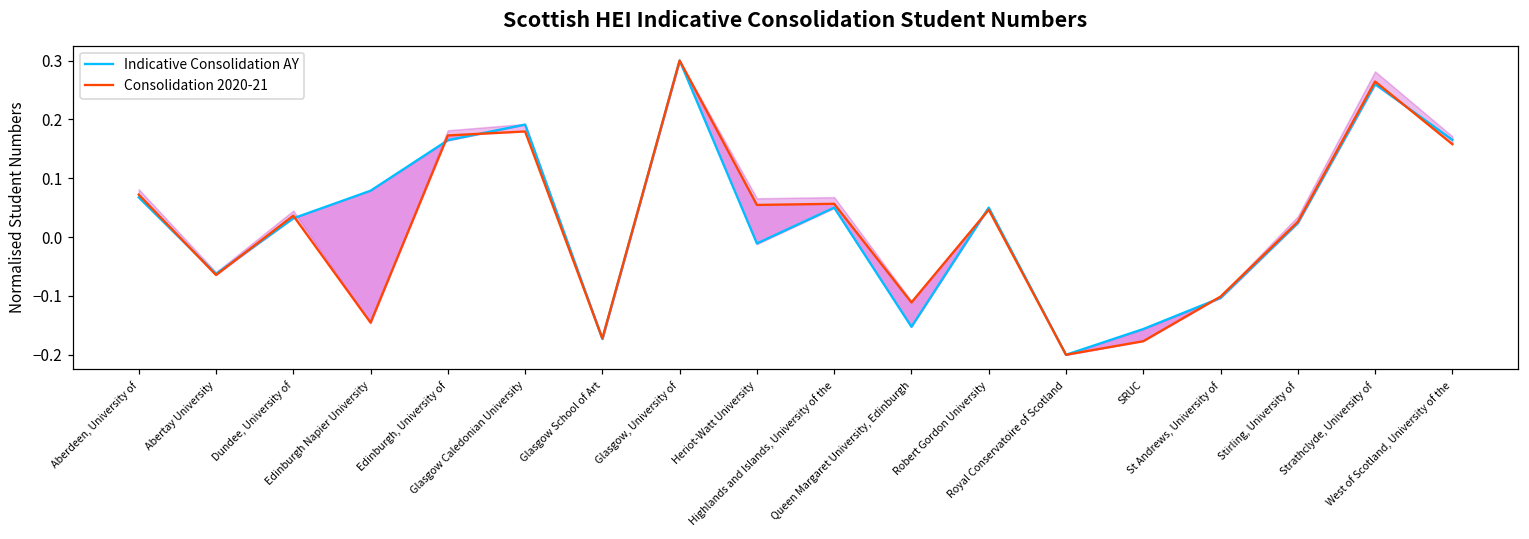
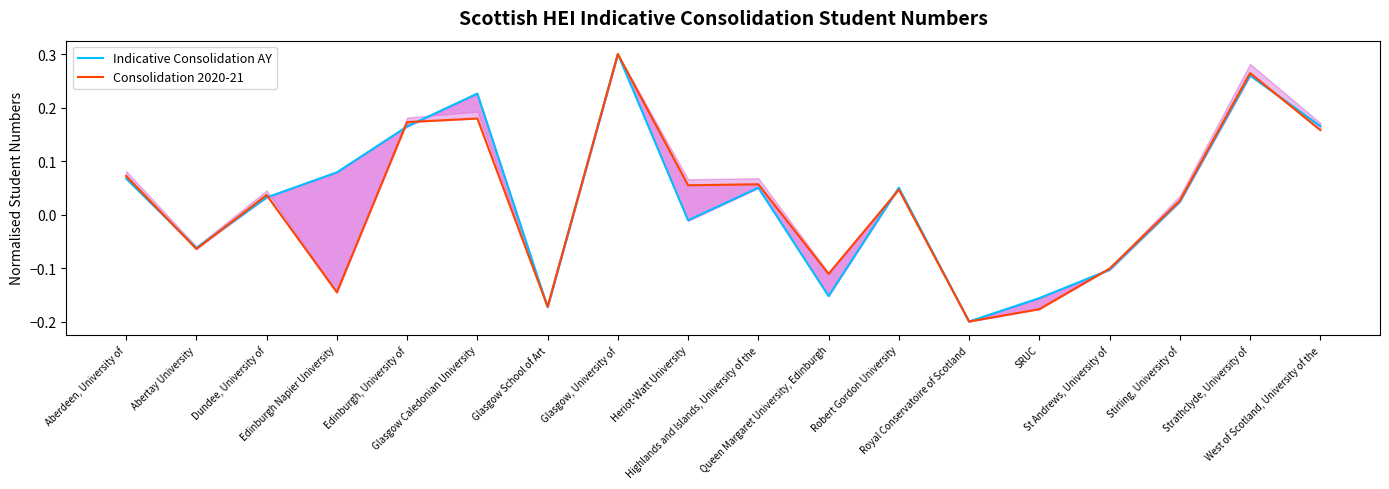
Indicative Consolidation AY, Glasgow Caledonian University: 0.19 -> 0.23
